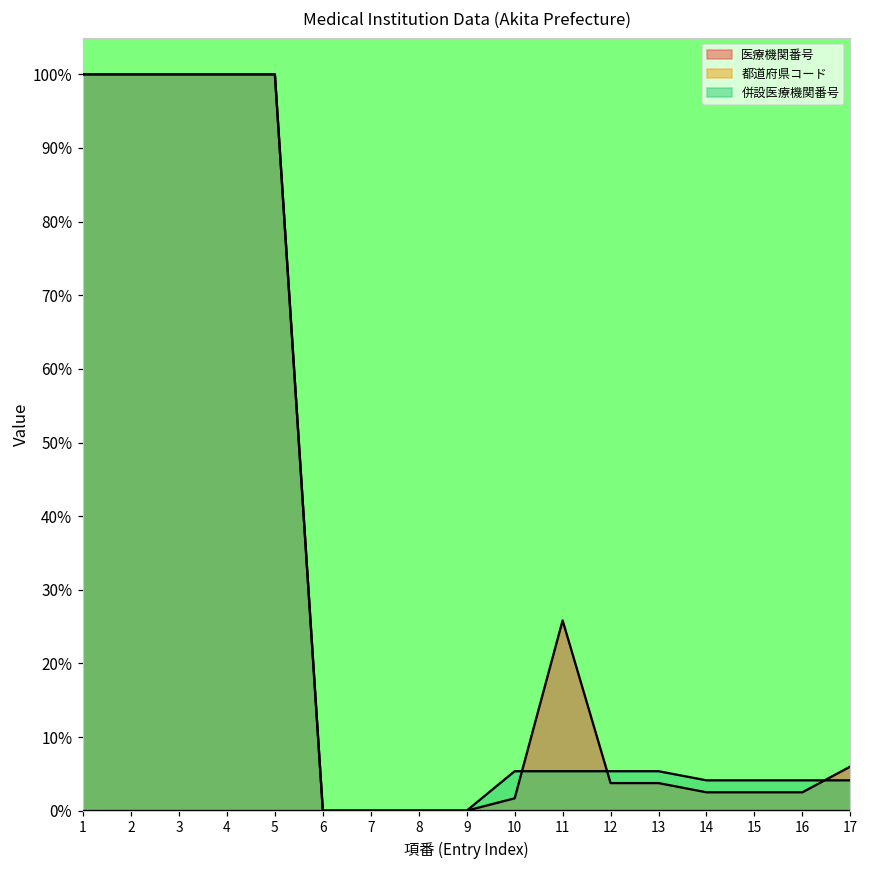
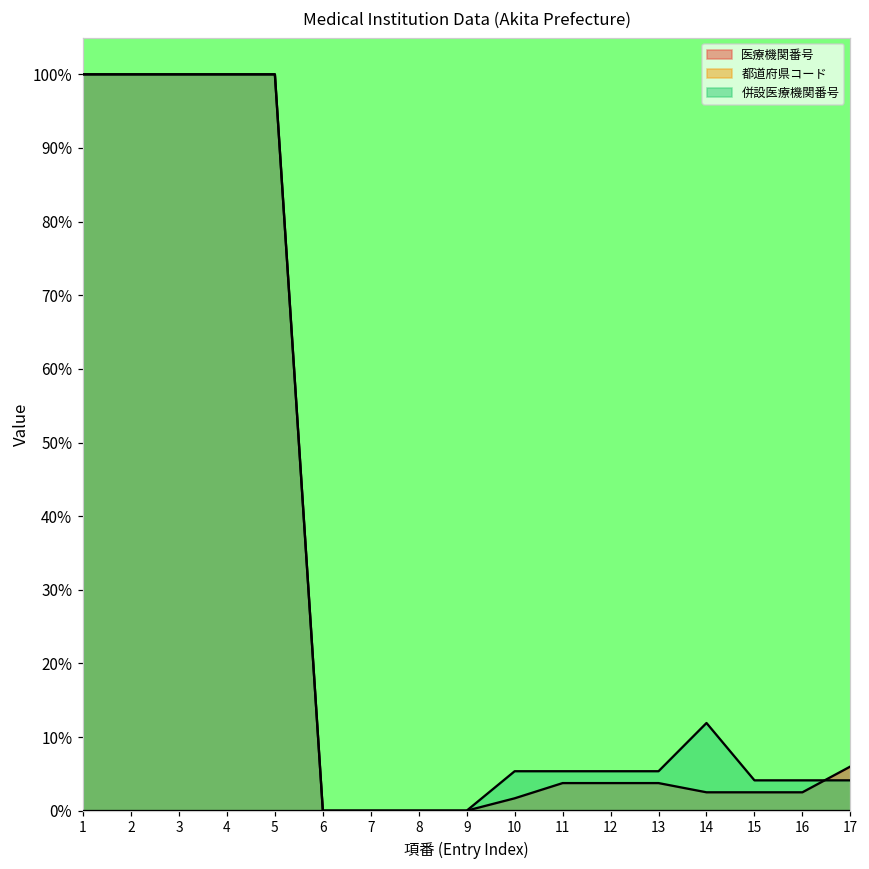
医療機関番号, 11: 26% -> 4%
併設医療機関番号, 14: 4% -> 12%
